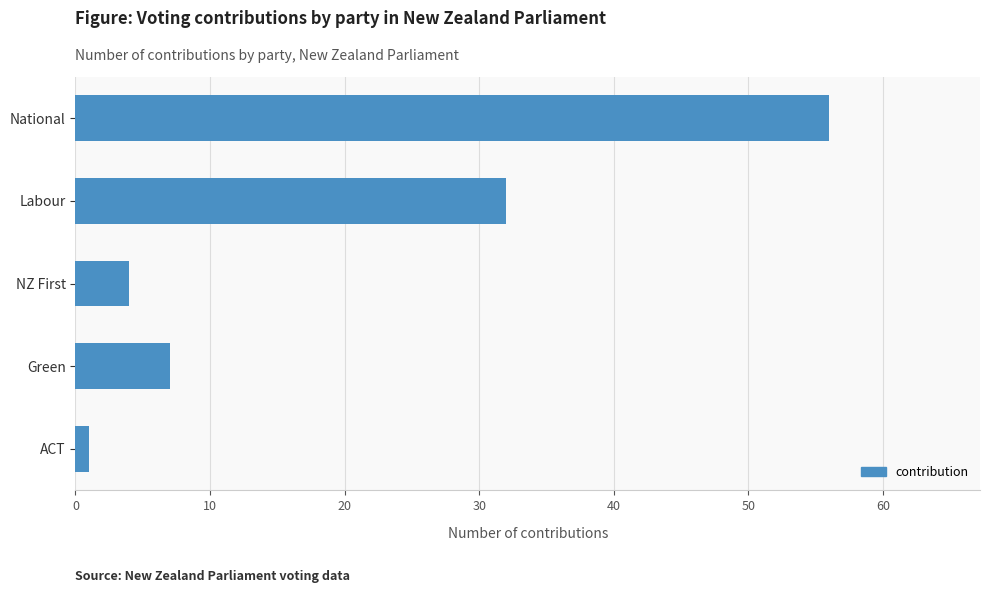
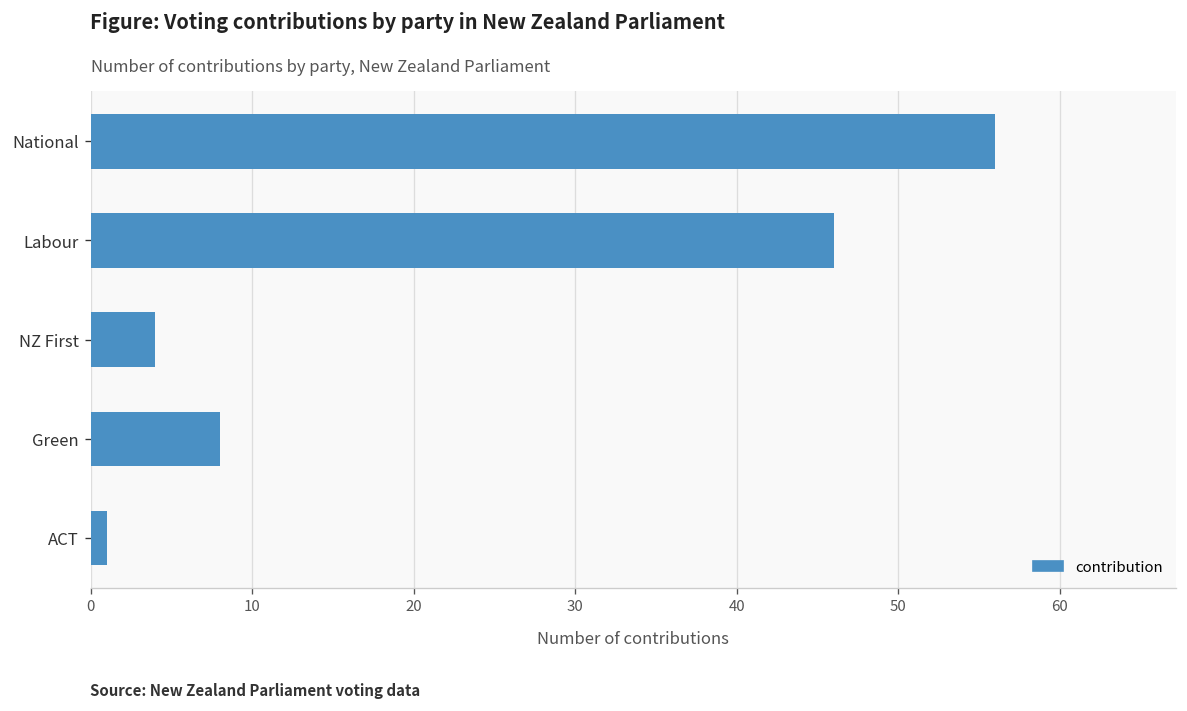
Labour: 32 -> 46
Green: 7 -> 8
